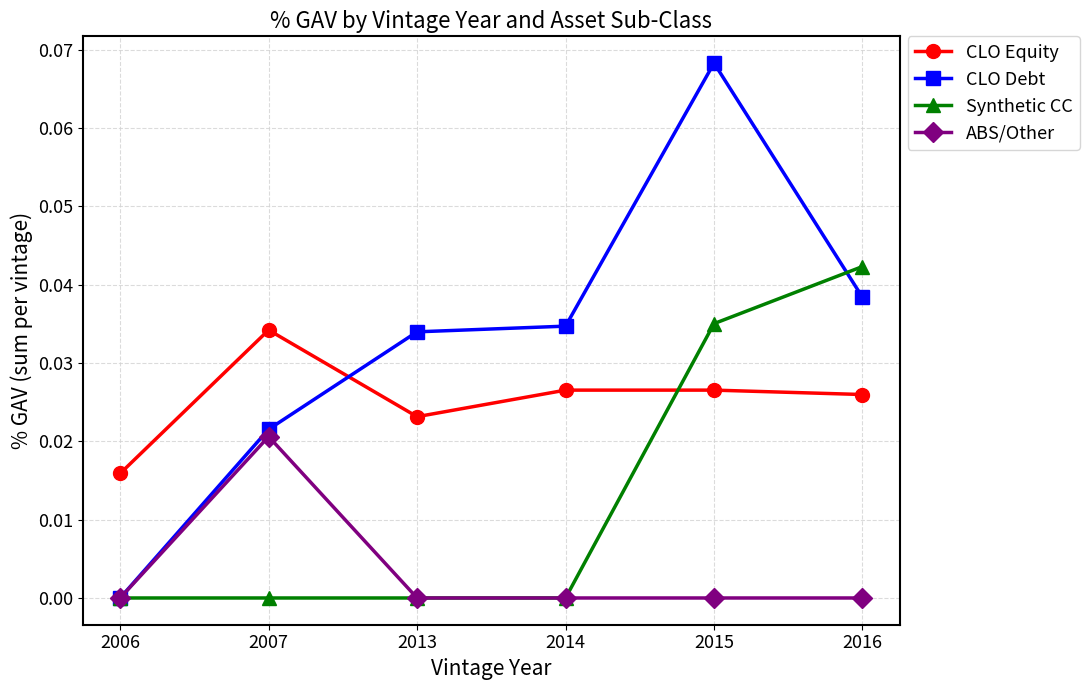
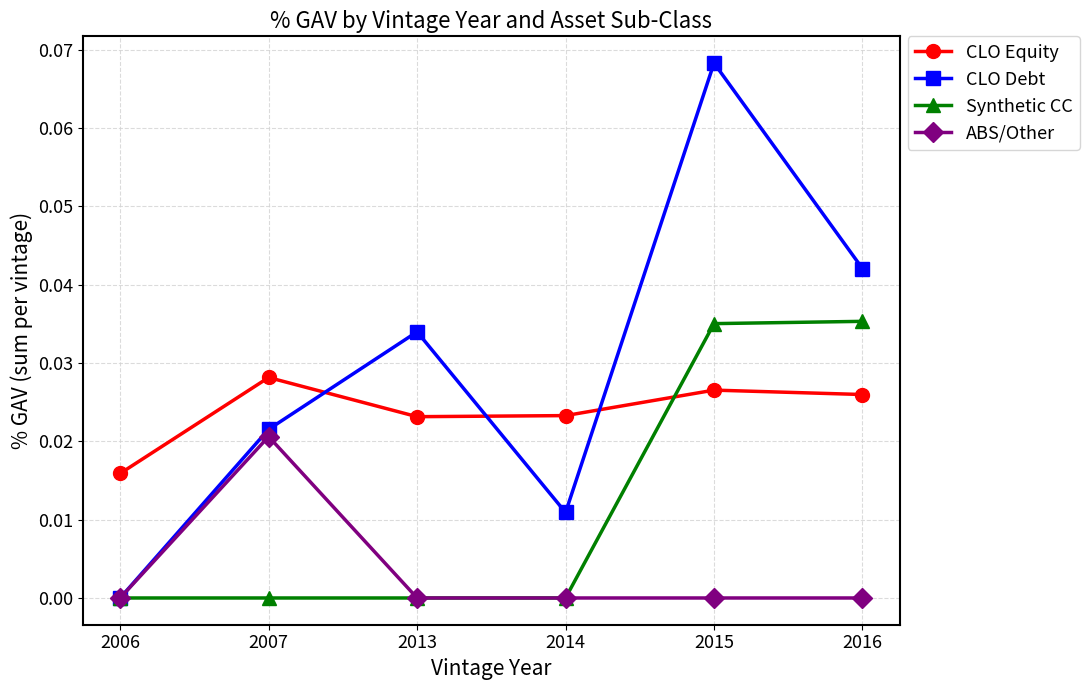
CLO Equity, 2007: 0.034 -> 0.028
CLO Equity, 2014: 0.027 -> 0.023
CLO Debt, 2014: 0.035 -> 0.011
CLO Debt, 2016: 0.038 -> 0.042
Synthetic CC, 2016: 0.042 -> 0.035
